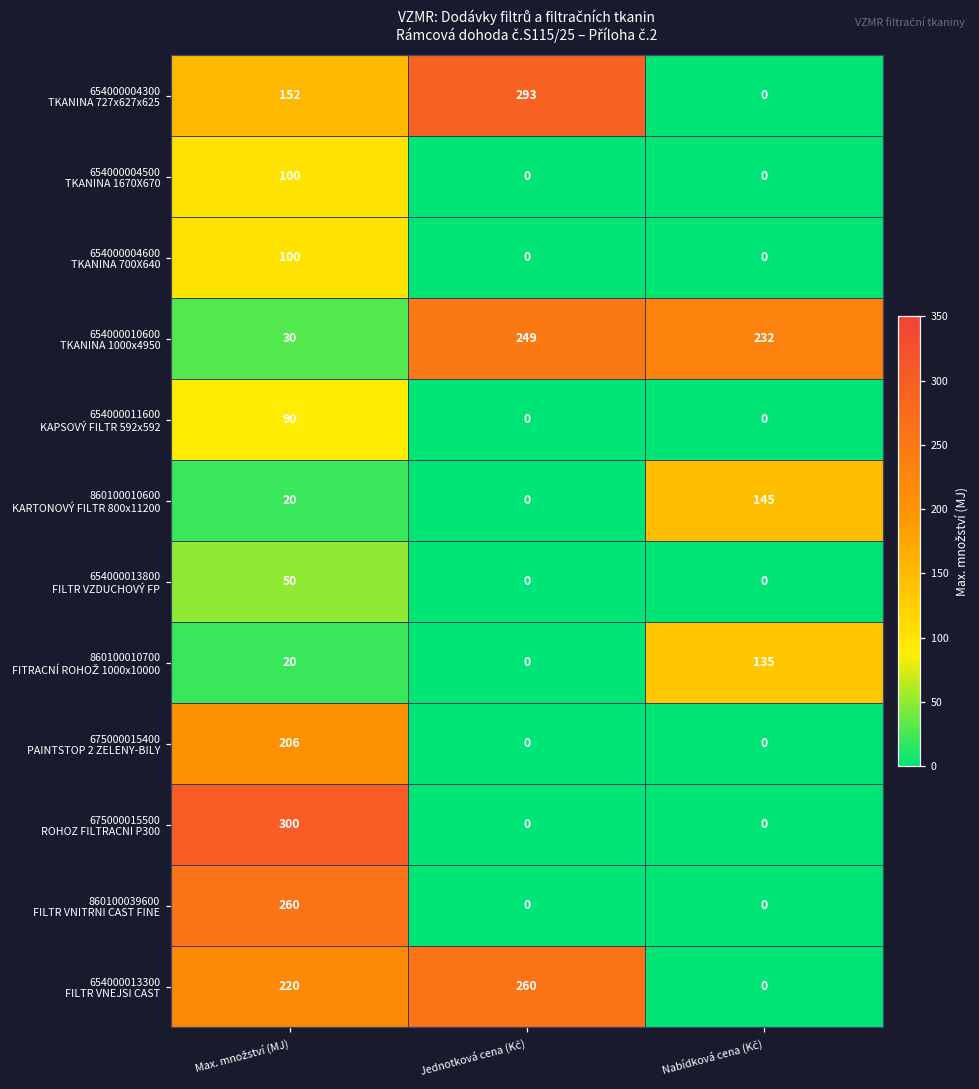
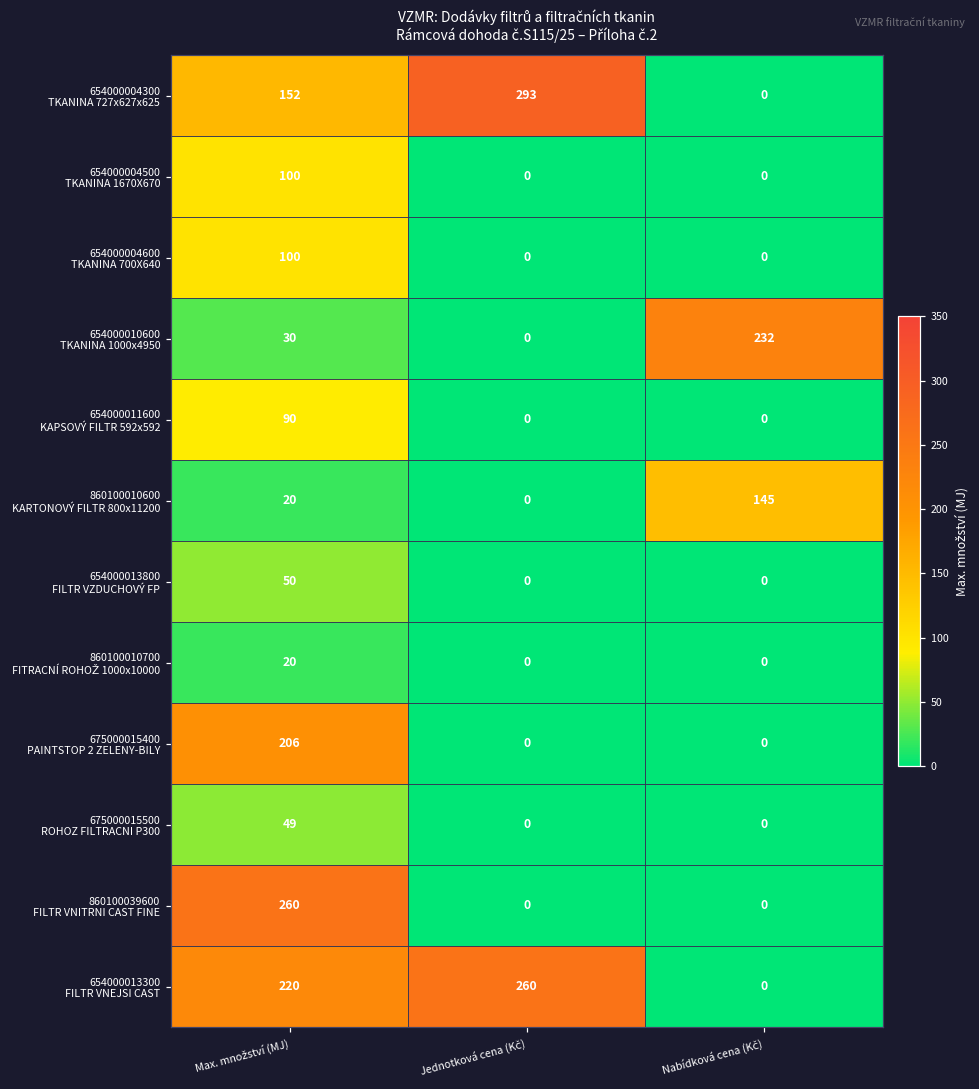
654000010600 TKANINA 1000x4950, Jednotková cena (Kč): 249 -> 0
860100010700 FITRACNÍ ROHOŽ 1000x10000, Nabídková cena (Kč): 135 -> 0
675000015500 ROHOZ FILTRACNI P300, Max. množství (MJ): 300 -> 49
